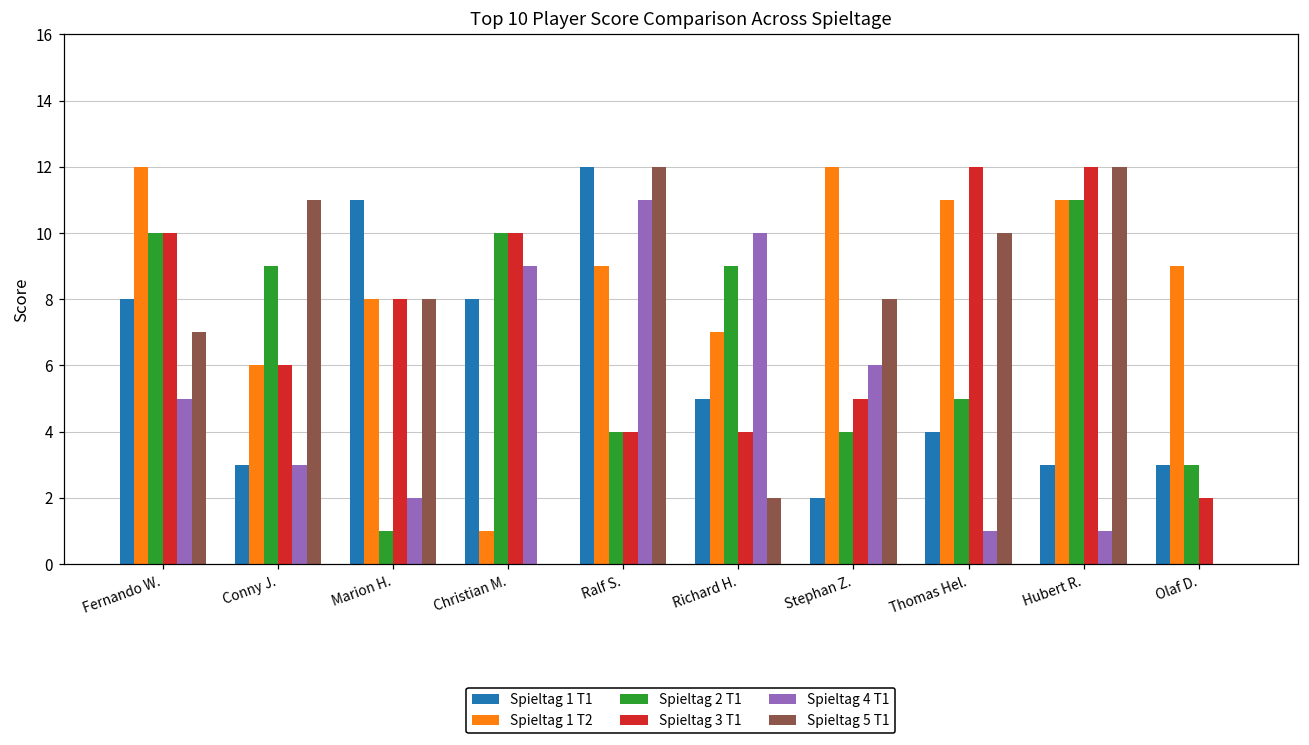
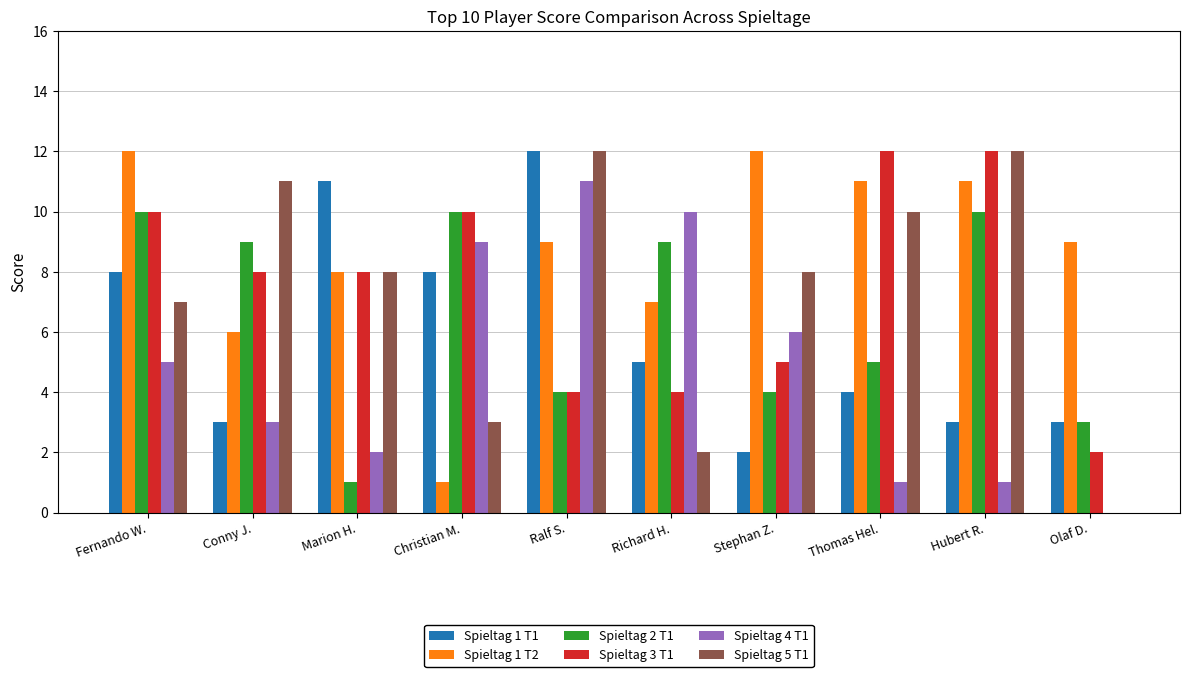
Spieltag 3 T1, Conny J.: 6 -> 8
Spieltag 5 T1, Christian M.: 0 -> 3
Spieltag 2 T1, Hubert R.: 11 -> 10
